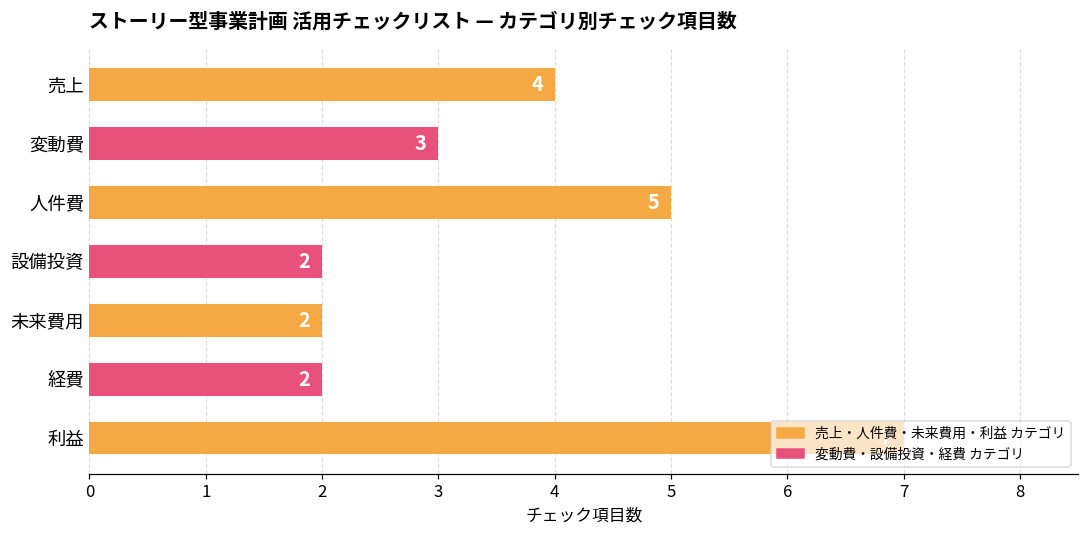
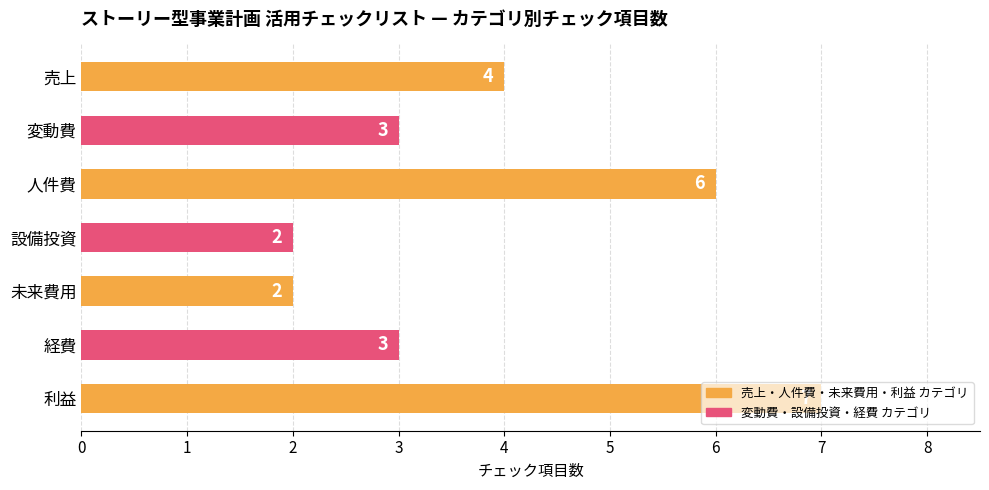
人件費: 5 -> 6
経費: 2 -> 3
